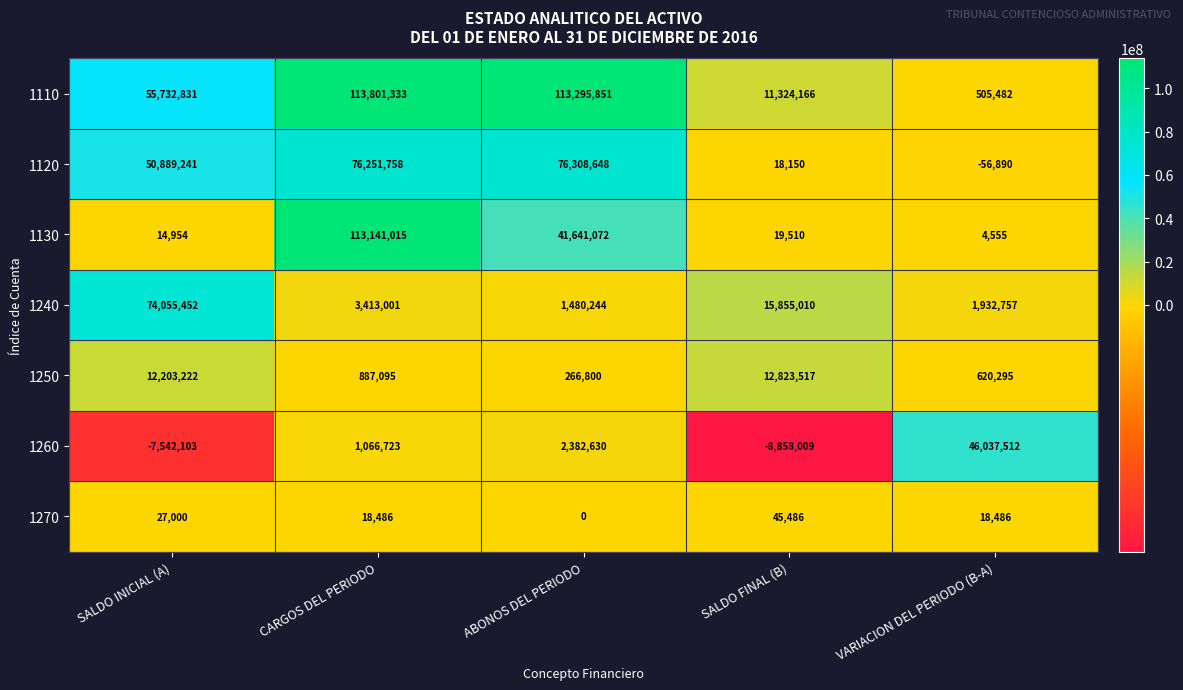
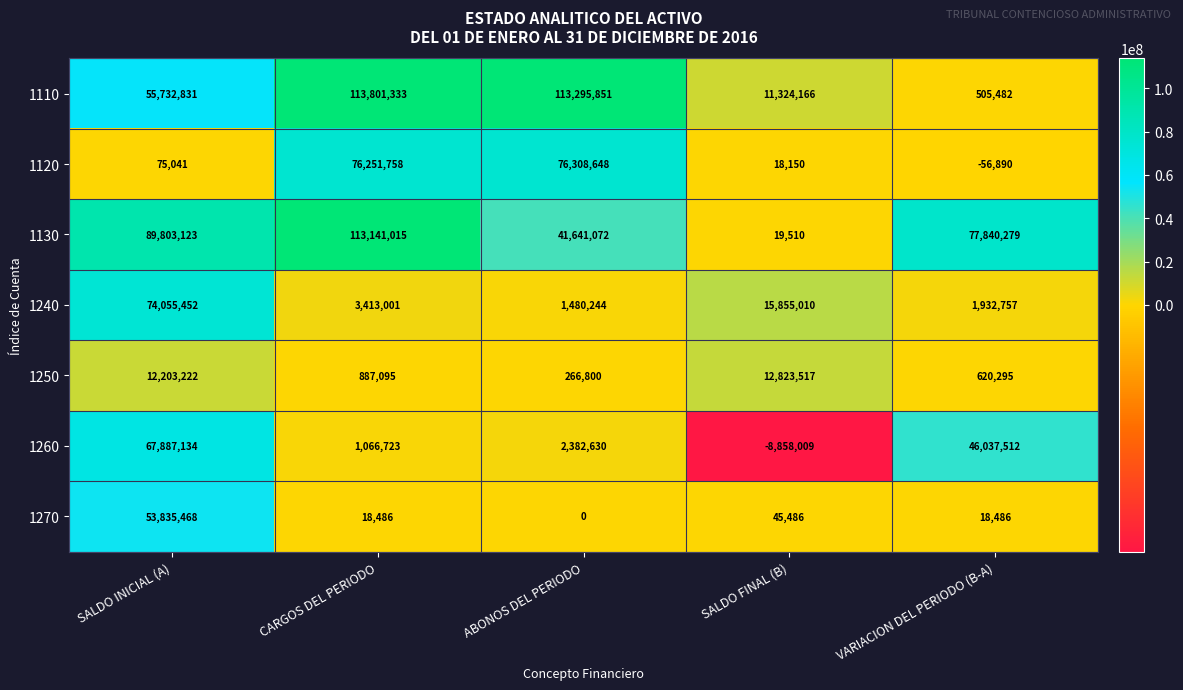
1120, SALDO INICIAL (A): 50,889,241 -> 75,041
1130, SALDO INICIAL (A): 14,954 -> 89,803,123
1130, VARIACION DEL PERIODO (B-A): 4,555 -> 77,840,279
1260, SALDO INICIAL (A): -7,542,103 -> 67,887,134
1270, SALDO INICIAL (A): 27,000 -> 53,835,468
